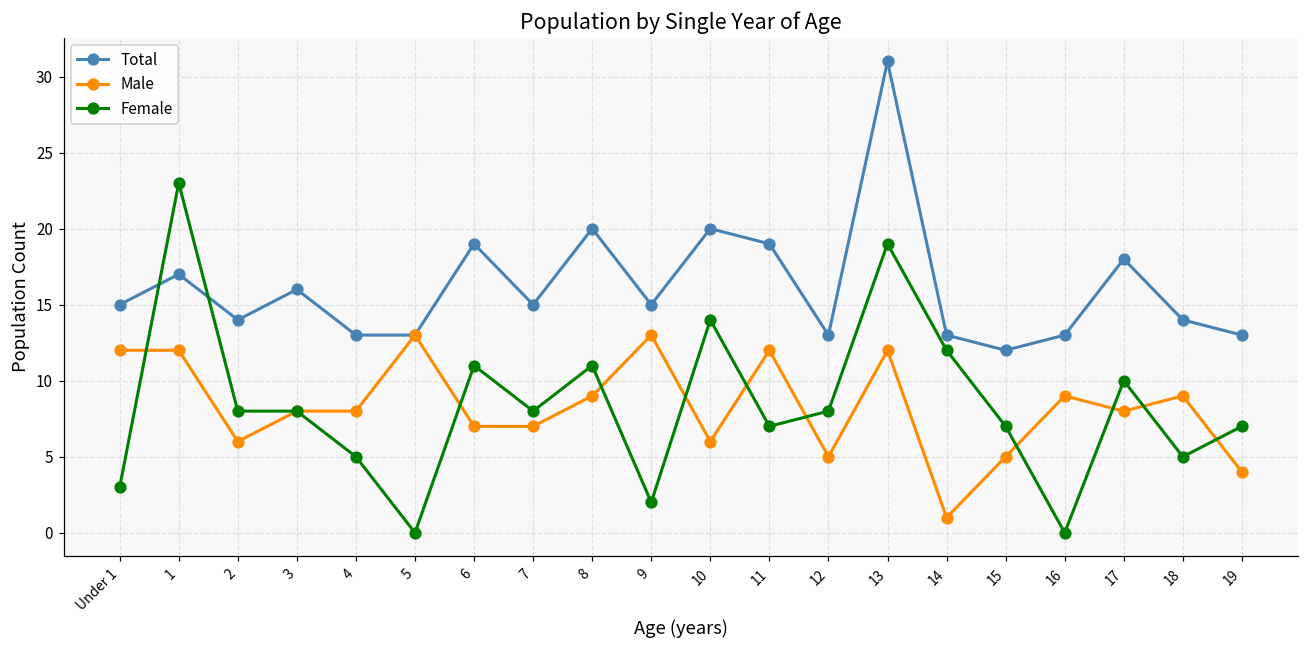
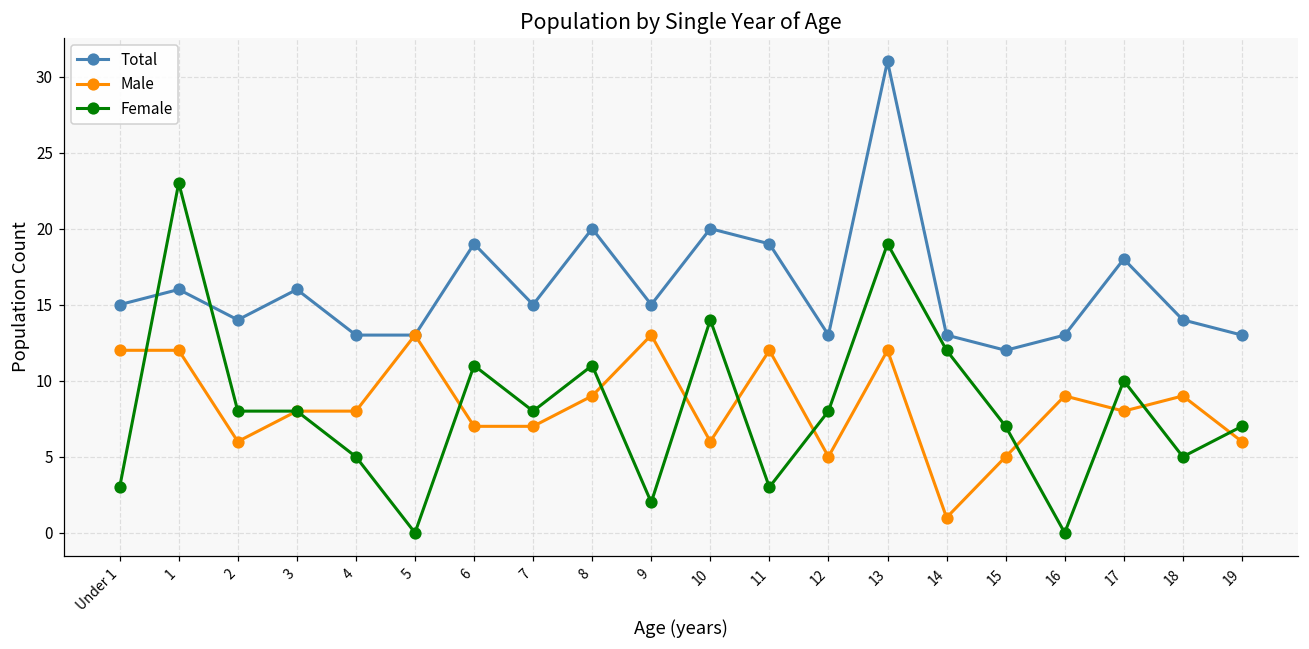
Total, 1: 17 -> 16
Female, 11: 7 -> 3
Male, 19: 4 -> 6
